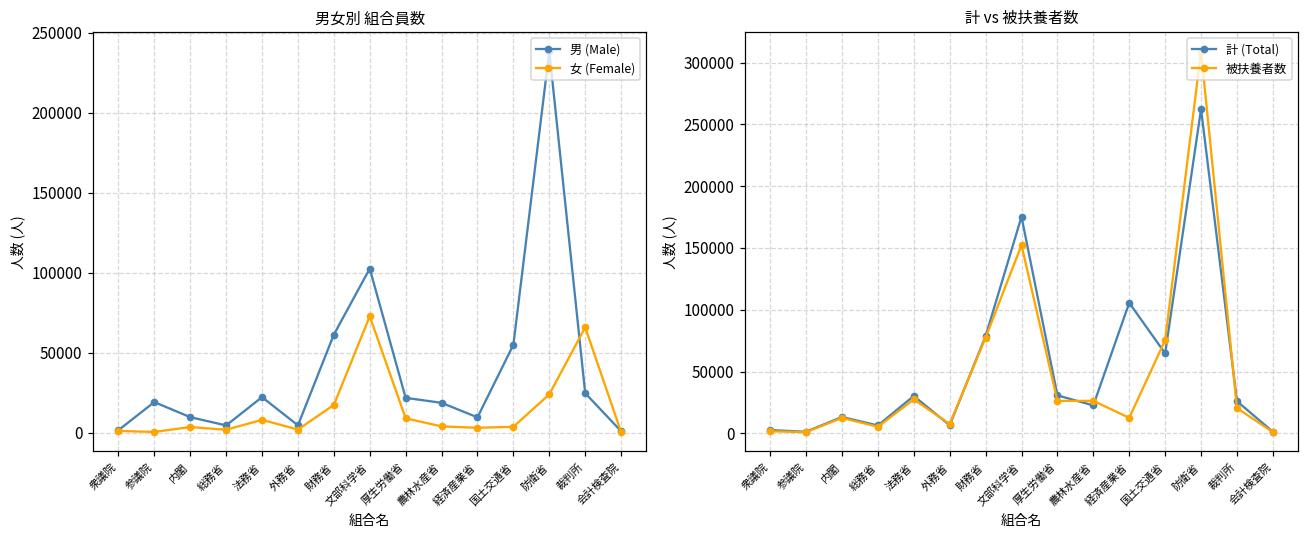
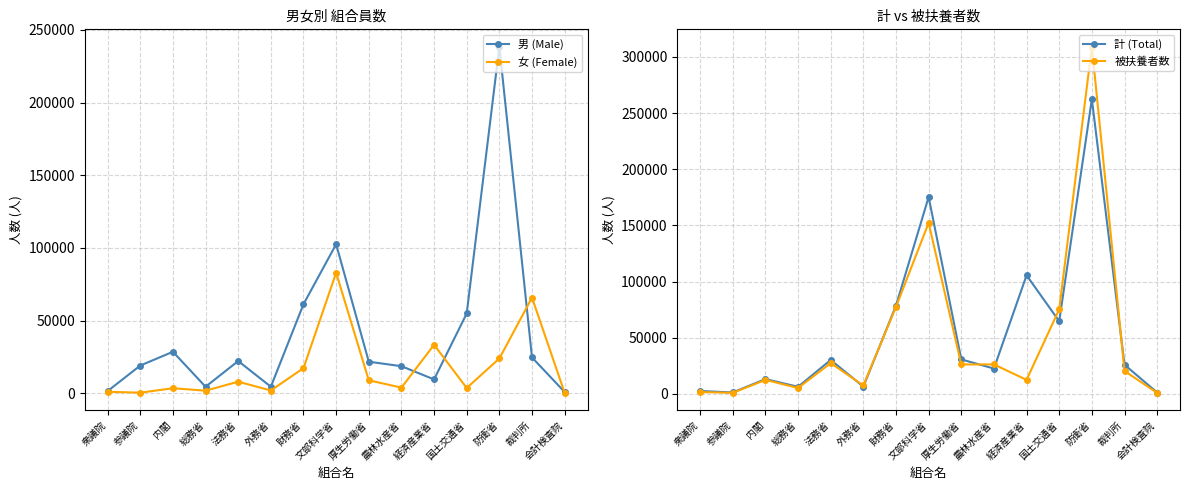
男女別 組合員数, 男 (Male), 内閣: 10000 -> 29000
男女別 組合員数, 女 (Female), 文部科学省: 73000 -> 83000
男女別 組合員数, 女 (Female), 経済産業省: 3000 -> 33000
